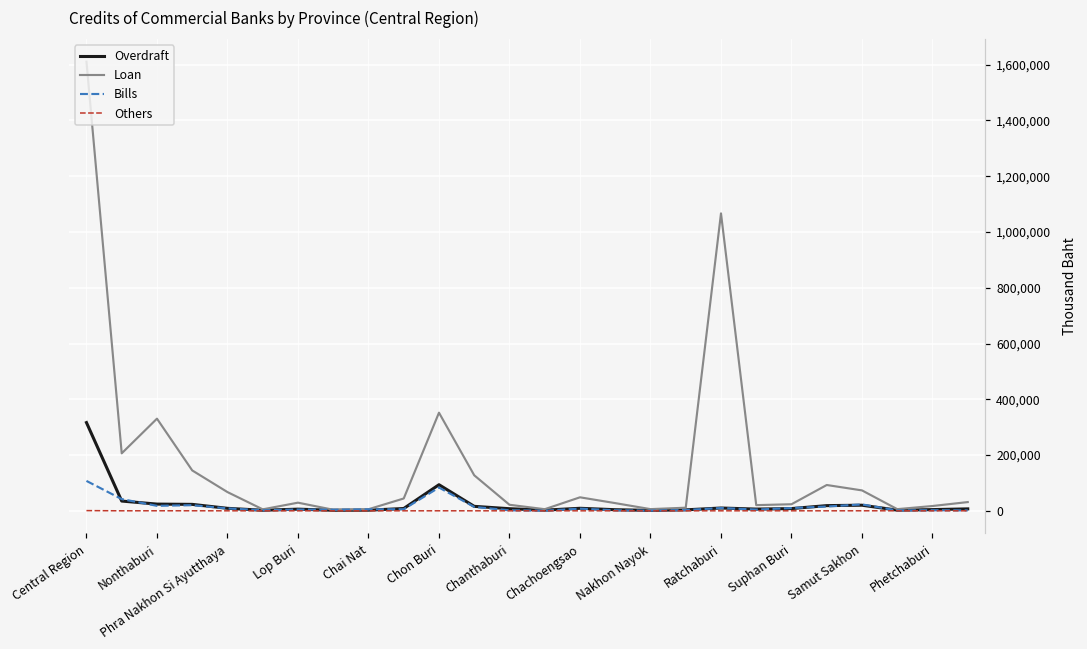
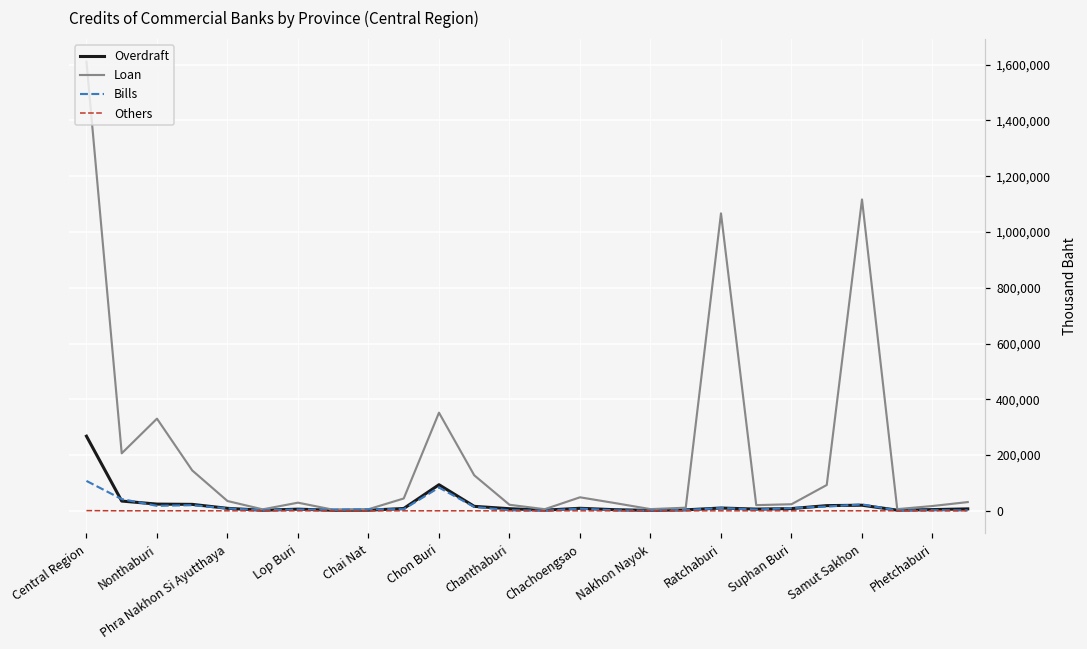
Overdraft, Central Region: 320,000 -> 270,000
Loan, Phra Nakhon Si Ayutthaya: 70,000 -> 40,000
Loan, Samut Sakhon: 70,000 -> 1,120,000
